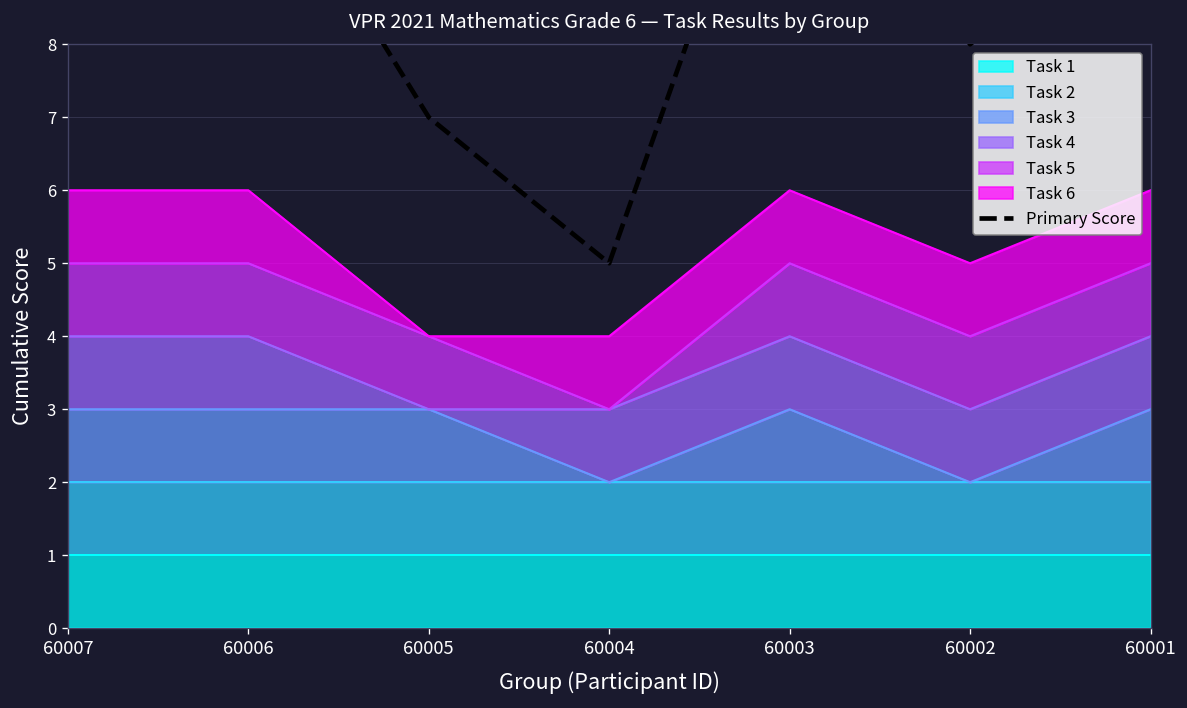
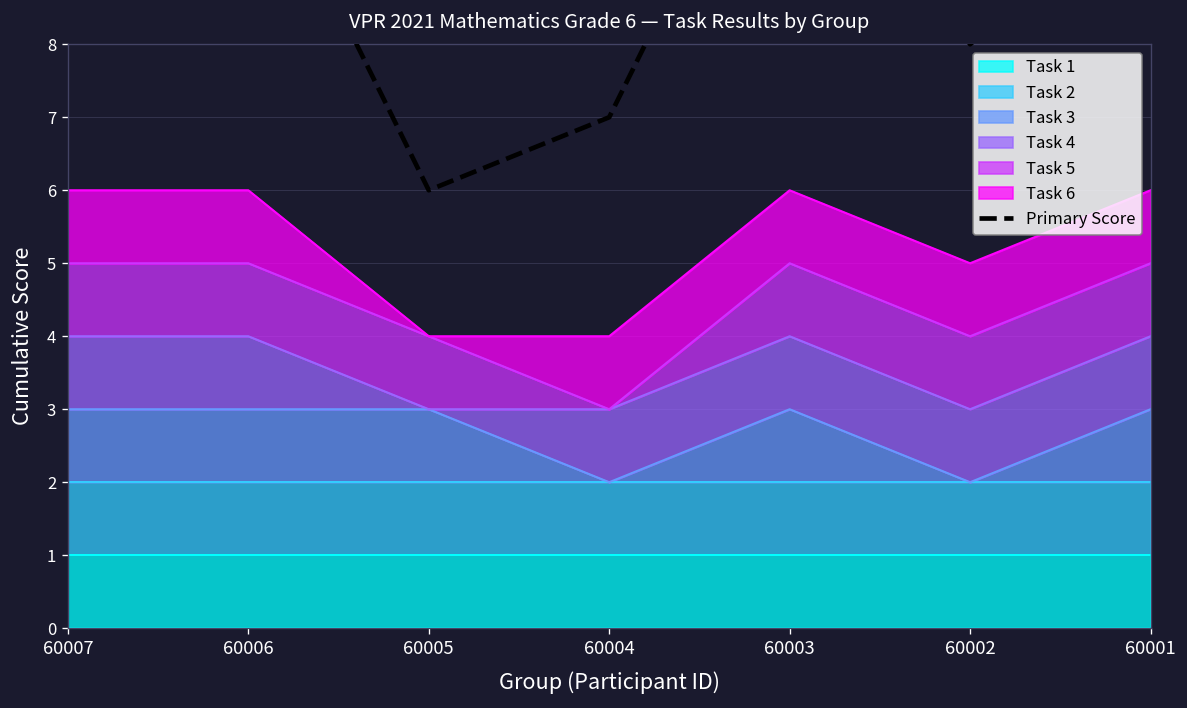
Primary Score, 60005: 7 -> 6
Primary Score, 60004: 5 -> 7
